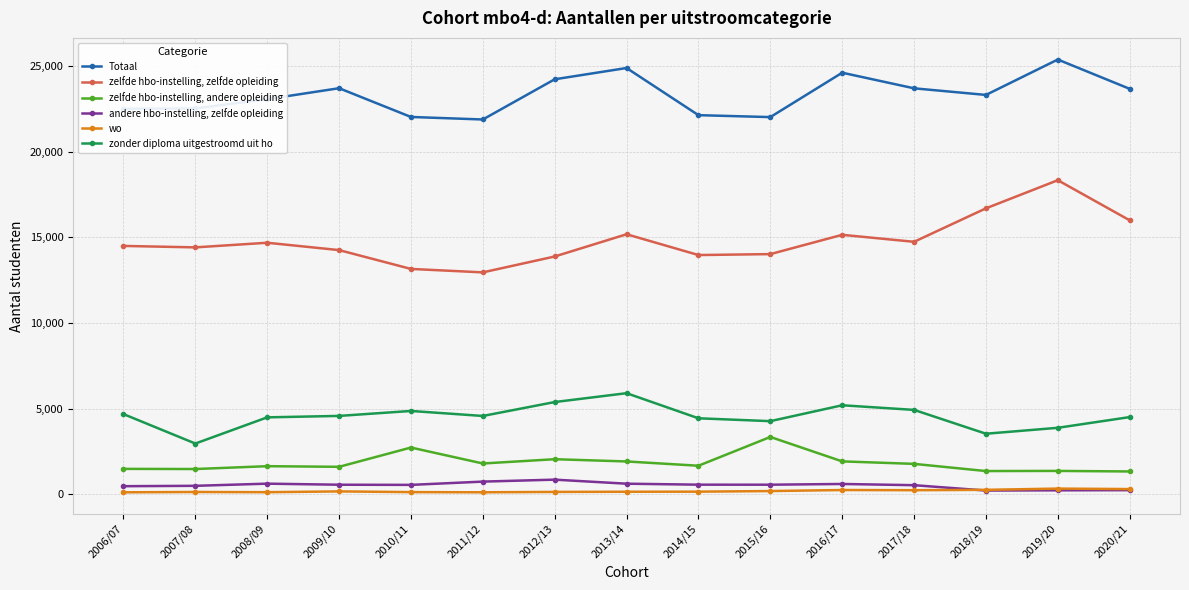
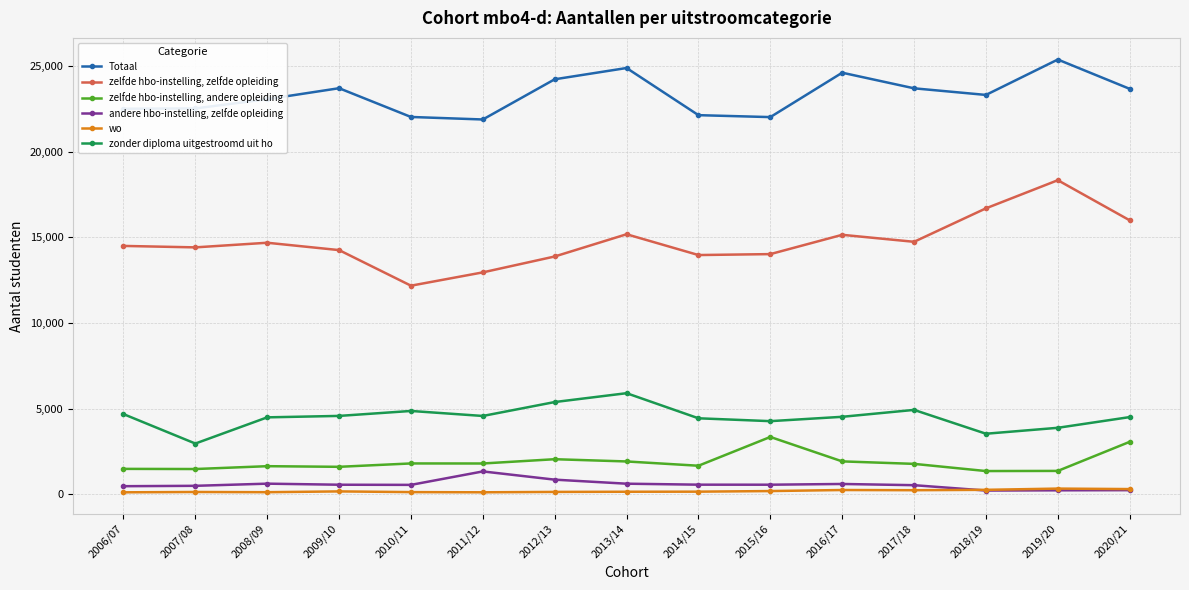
zelfde hbo-instelling, zelfde opleiding, 2010/11: 13,200 -> 12,200
zelfde hbo-instelling, andere opleiding, 2010/11: 2,700 -> 1,800
andere hbo-instelling, zelfde opleiding, 2011/12: 700 -> 1,300
zonder diploma uitgestroomd uit ho, 2016/17: 5,200 -> 4,500
zelfde hbo-instelling, andere opleiding, 2020/21: 1,300 -> 3,100
